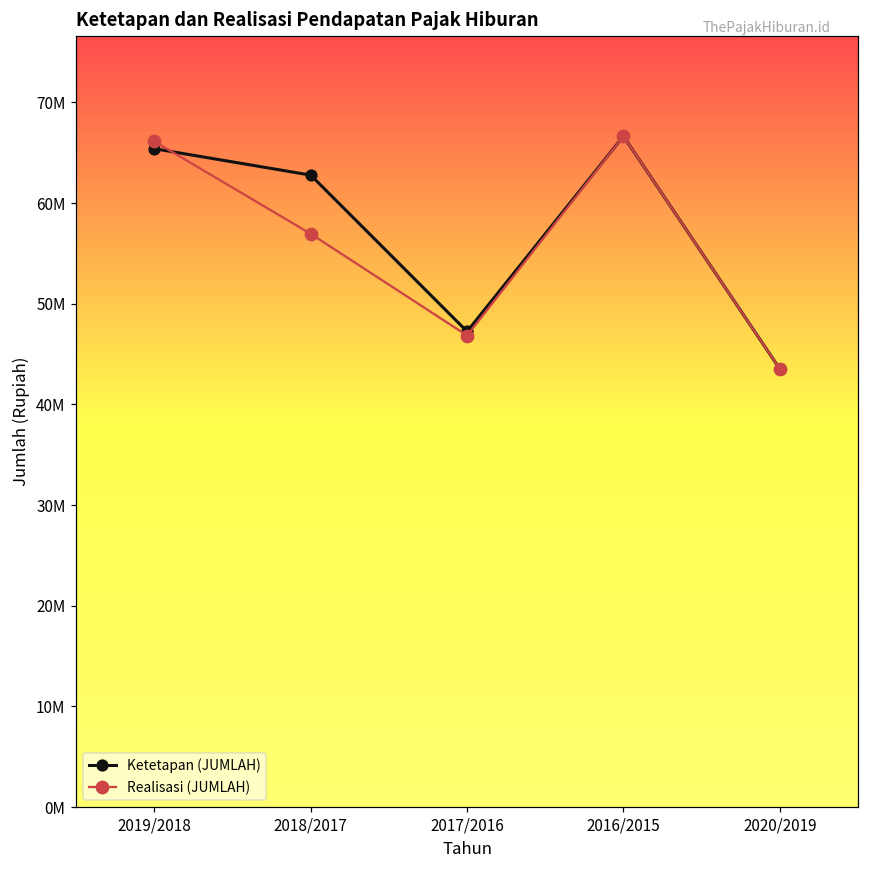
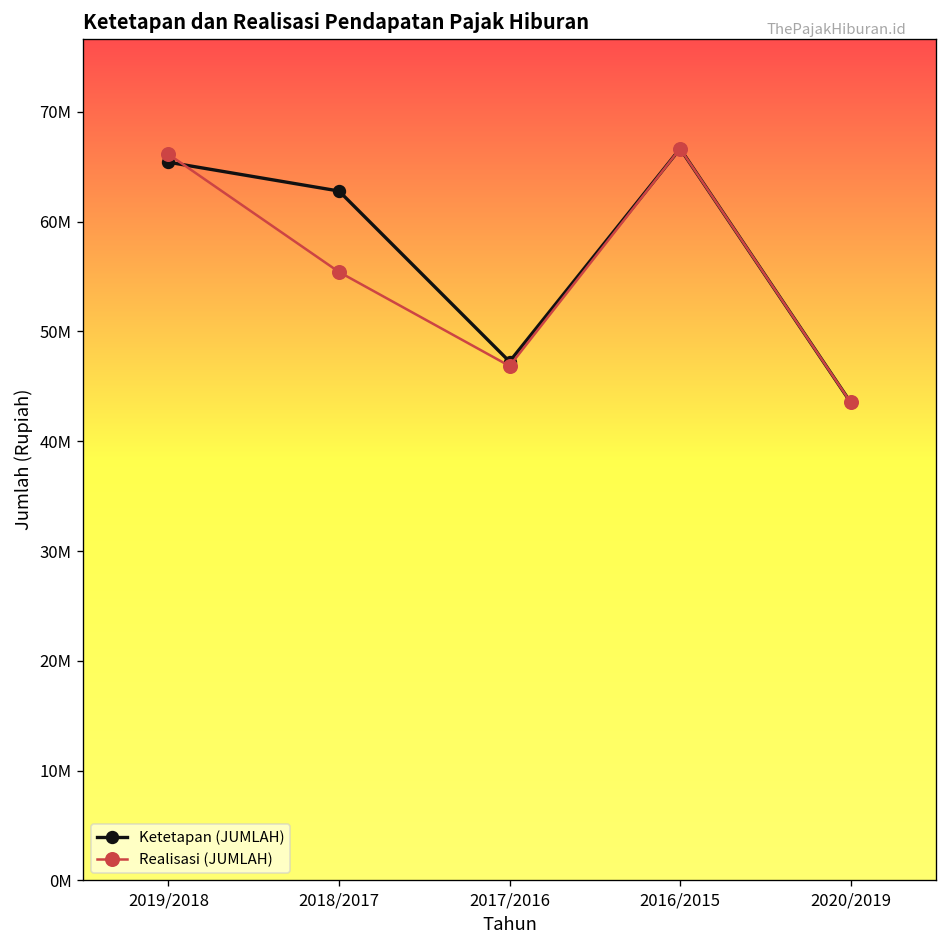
Realisasi (JUMLAH), 2018/2017: 57000000 -> 55000000
